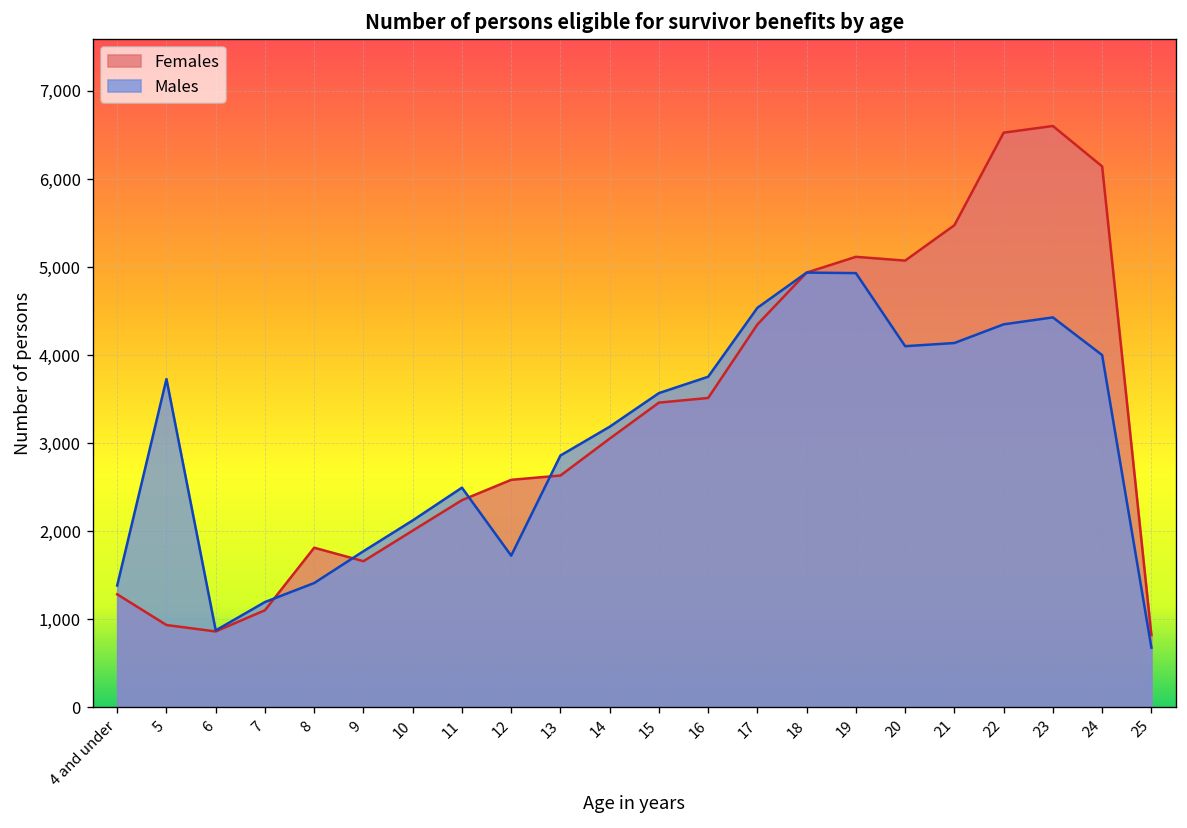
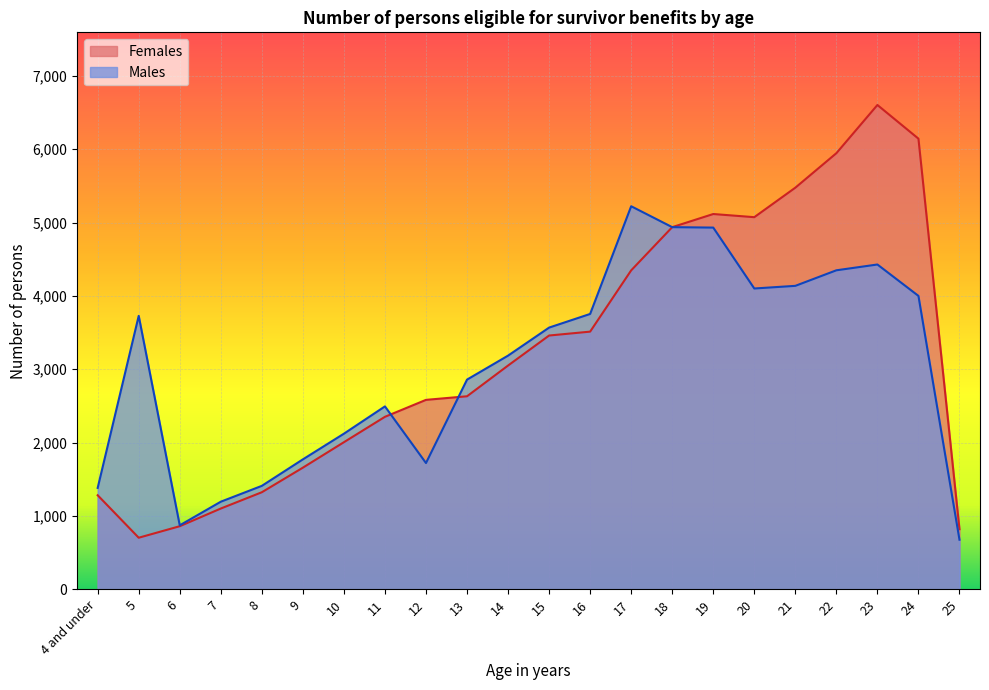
Females, 5: 900 -> 700
Females, 8: 1,800 -> 1,300
Males, 17: 4,500 -> 5,200
Females, 22: 6,500 -> 5,900
